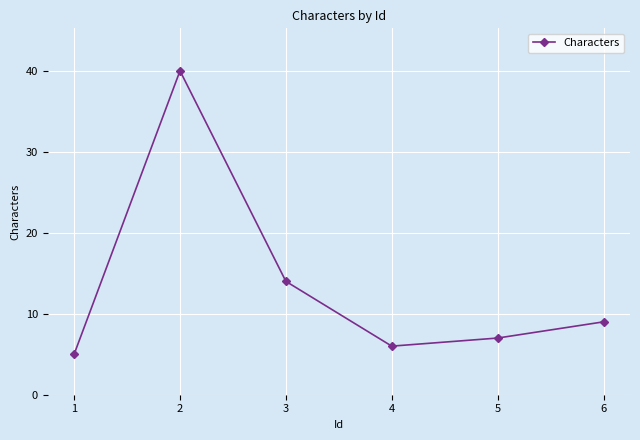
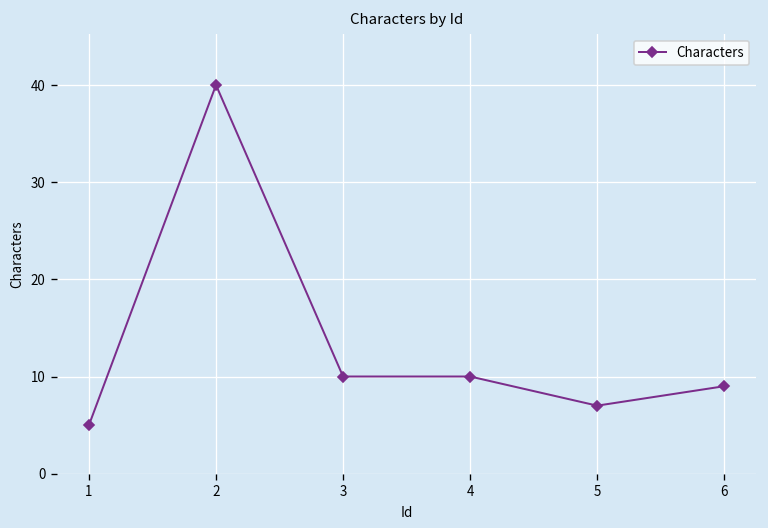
3: 14 -> 10
4: 6 -> 10
